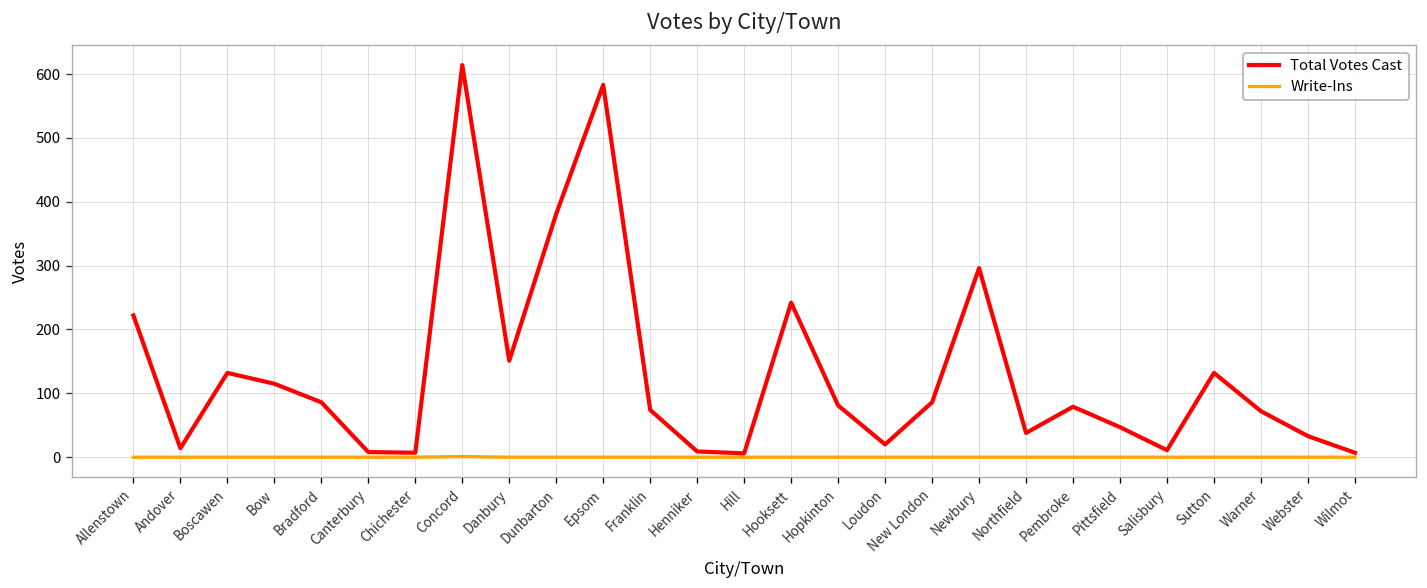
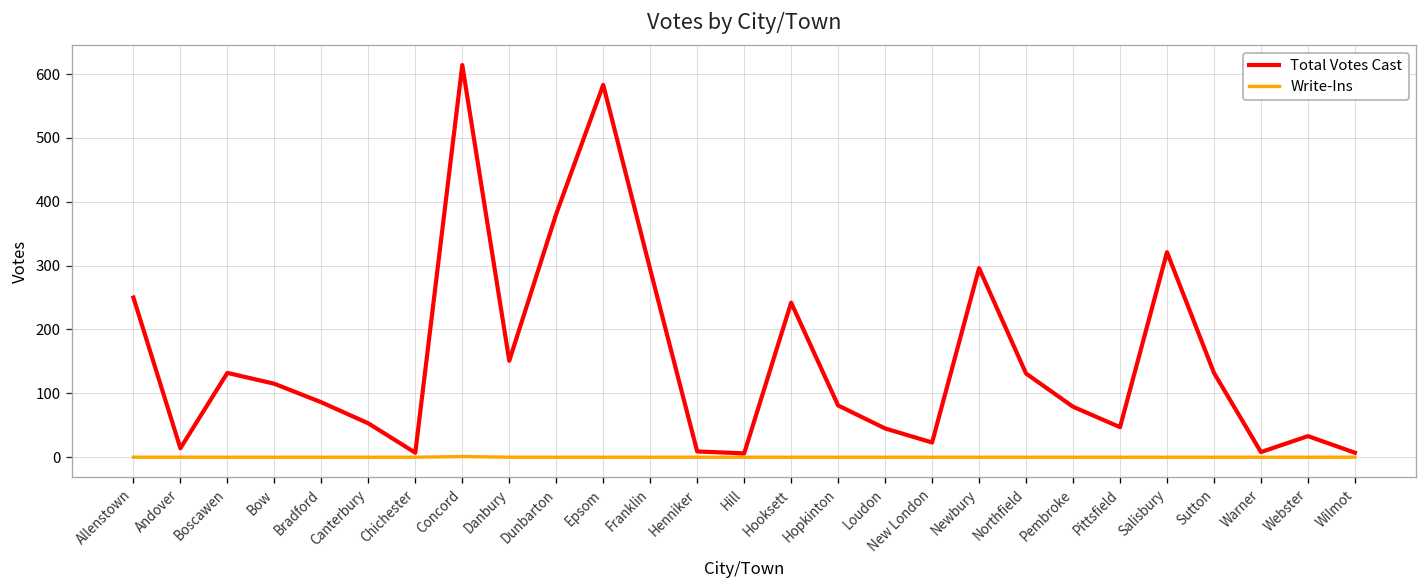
Total Votes Cast, Allenstown: 220 -> 250
Total Votes Cast, Canterbury: 10 -> 50
Total Votes Cast, Franklin: 70 -> 290
Total Votes Cast, Loudon: 20 -> 50
Total Votes Cast, New London: 90 -> 20
Total Votes Cast, Northfield: 40 -> 130
Total Votes Cast, Salisbury: 10 -> 320
Total Votes Cast, Warner: 70 -> 10
